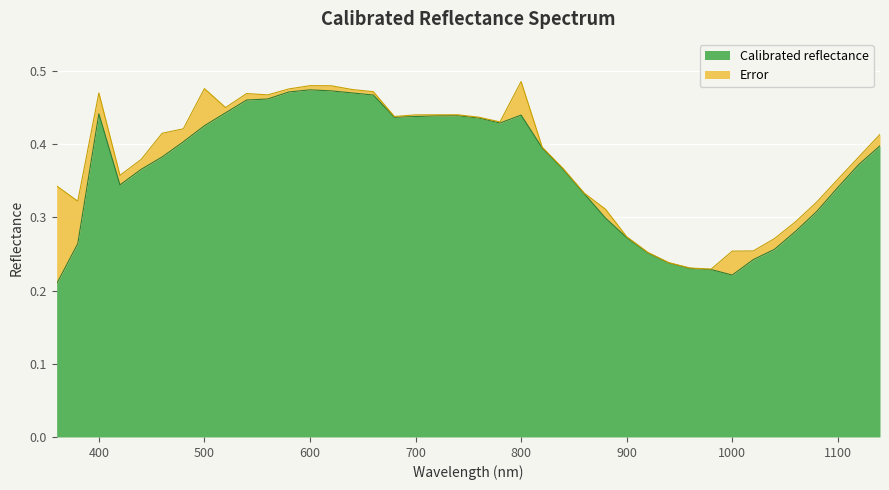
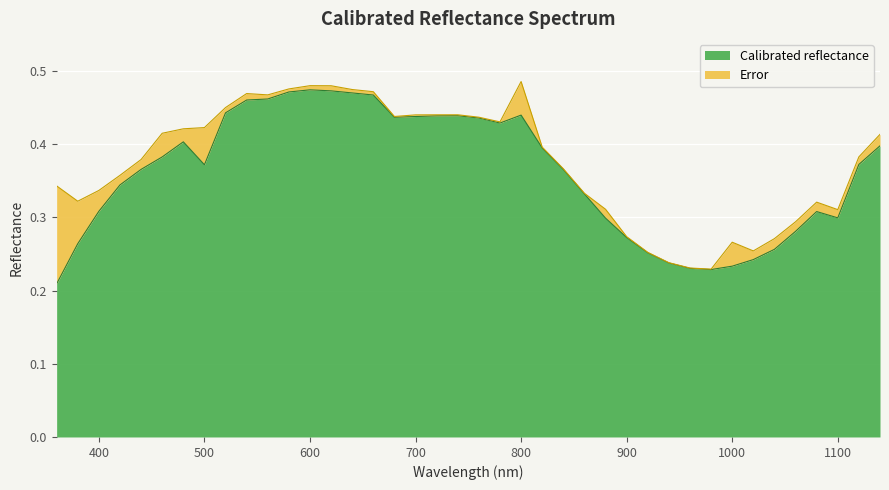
Calibrated reflectance, 400: 0.44 -> 0.31
Calibrated reflectance, 500: 0.43 -> 0.37
Calibrated reflectance, 1000: 0.22 -> 0.23
Calibrated reflectance, 1100: 0.34 -> 0.30
